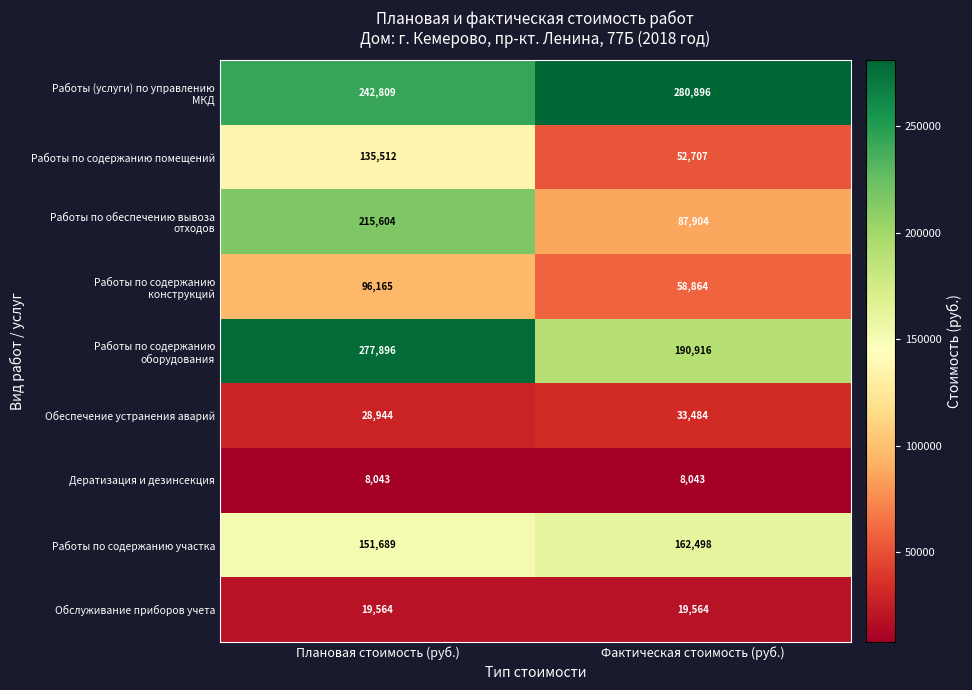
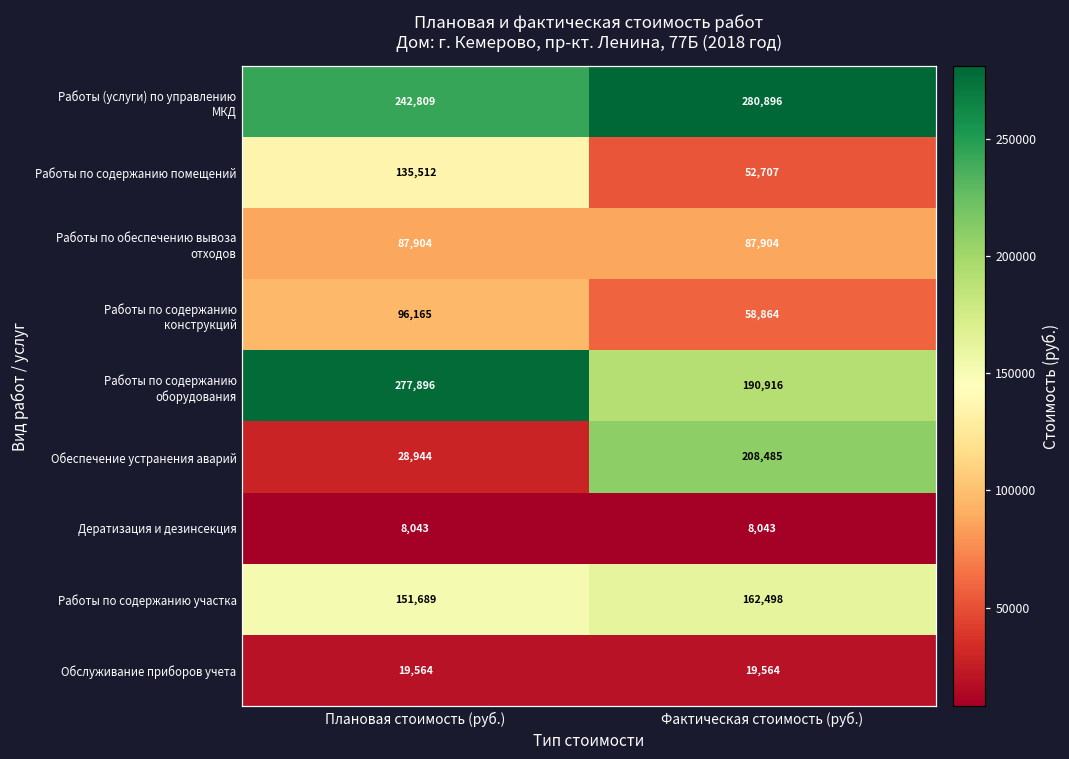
Работы по обеспечению вывоза отходов, Плановая стоимость (руб.): 215,604 -> 87,904
Обеспечение устранения аварий, Фактическая стоимость (руб.): 33,484 -> 208,485
